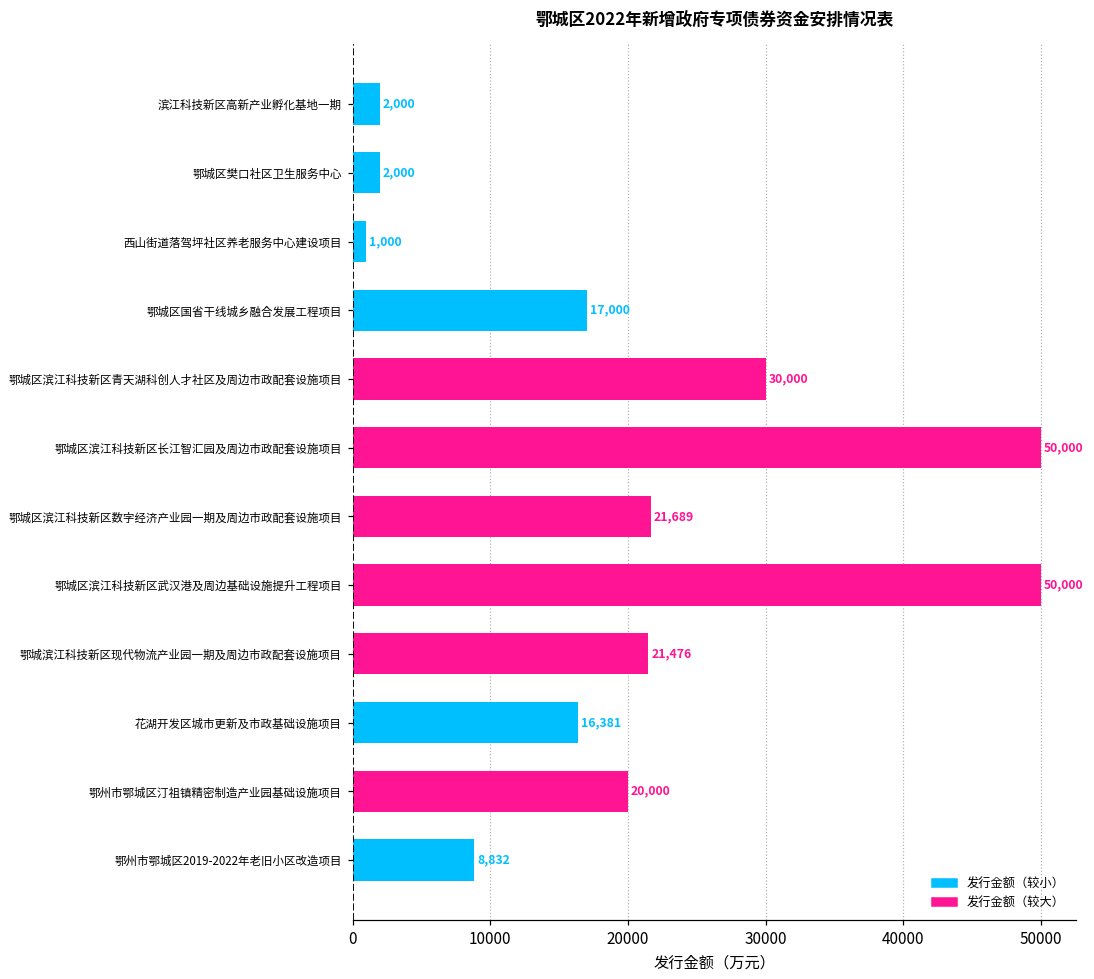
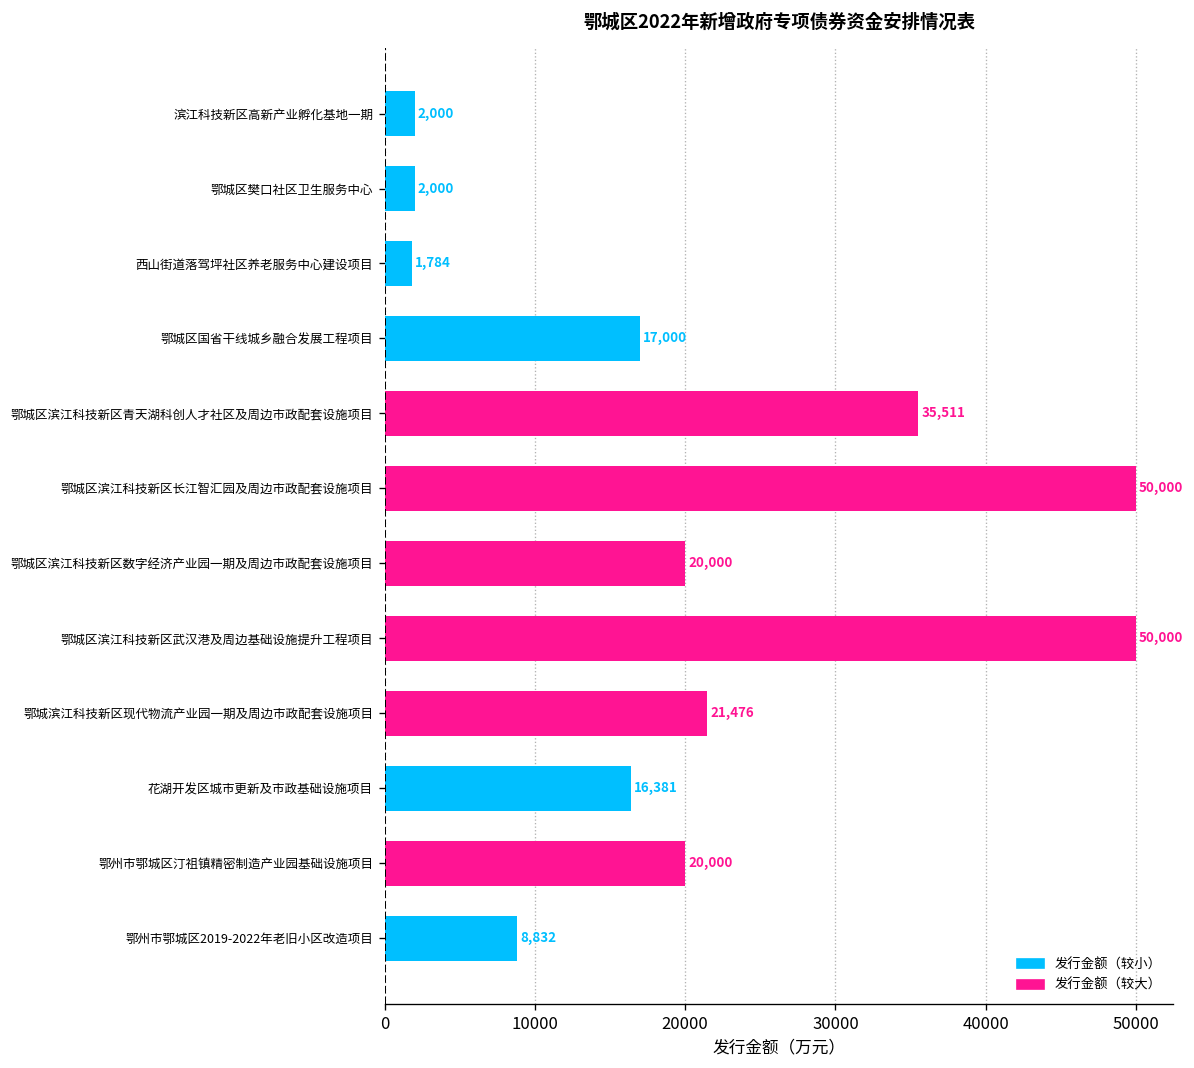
西山街道落驾坪社区养老服务中心建设项目: 1,000 -> 1,784
鄂城区滨江科技新区青天湖科创人才社区及周边市政配套设施项目: 30,000 -> 35,511
鄂城区滨江科技新区数字经济产业园一期及周边市政配套设施项目: 21,689 -> 20,000
